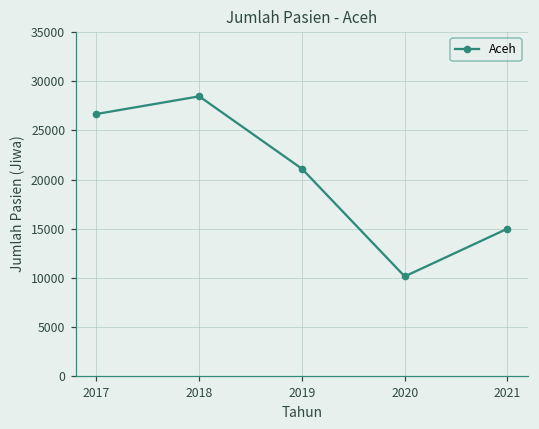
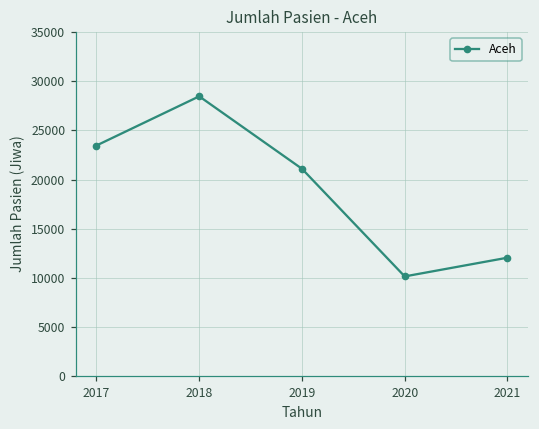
2017: 27000 -> 23000
2021: 15000 -> 12000
